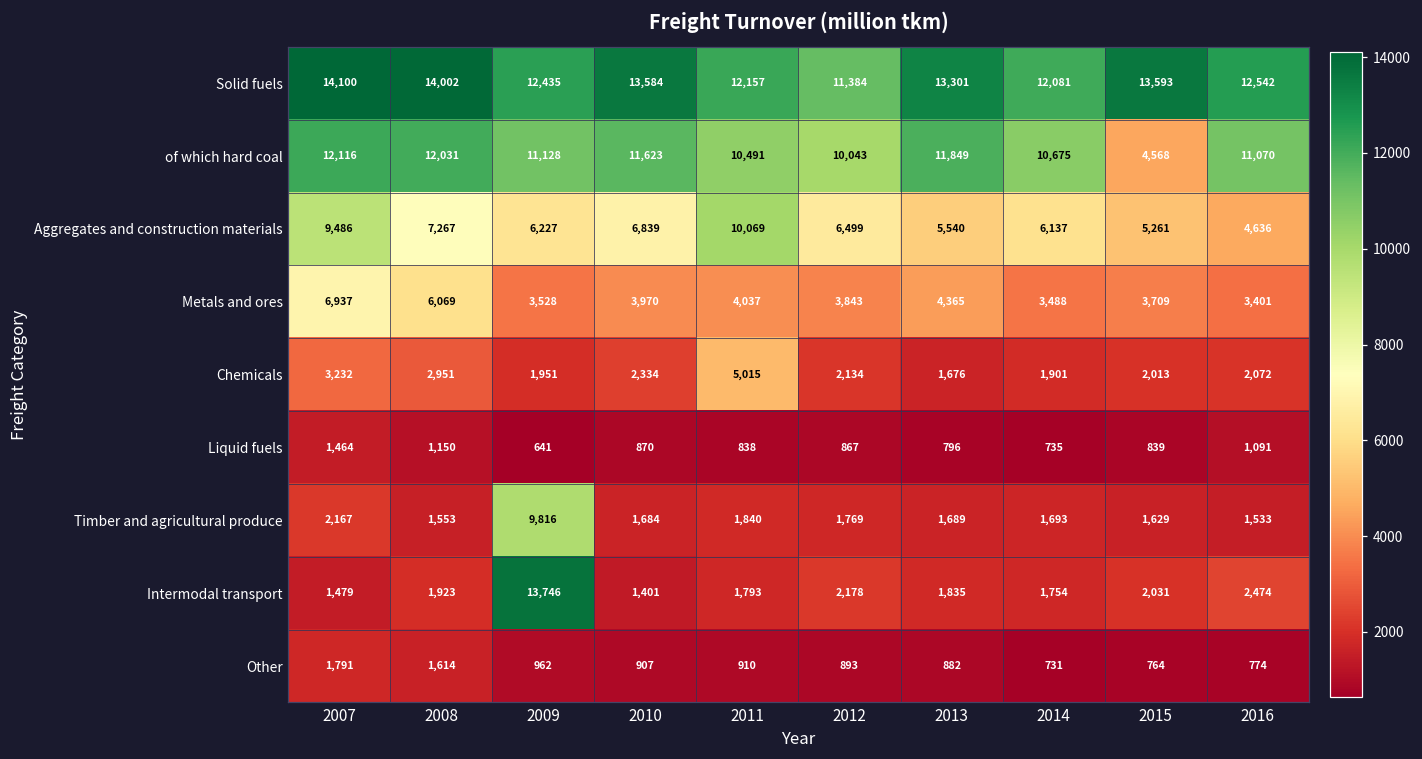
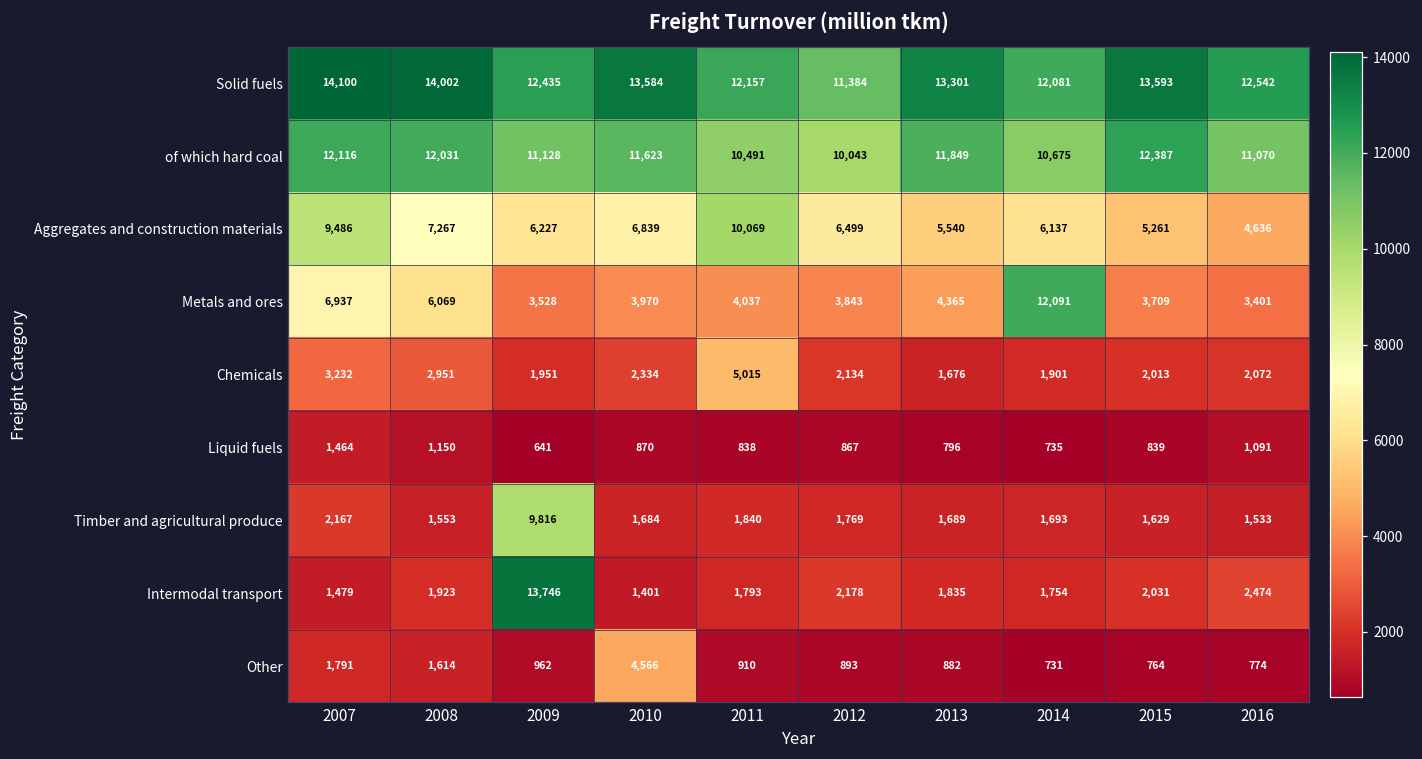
of which hard coal, 2015: 4,568 -> 12,387
Metals and ores, 2014: 3,488 -> 12,091
Other, 2010: 907 -> 4,566
